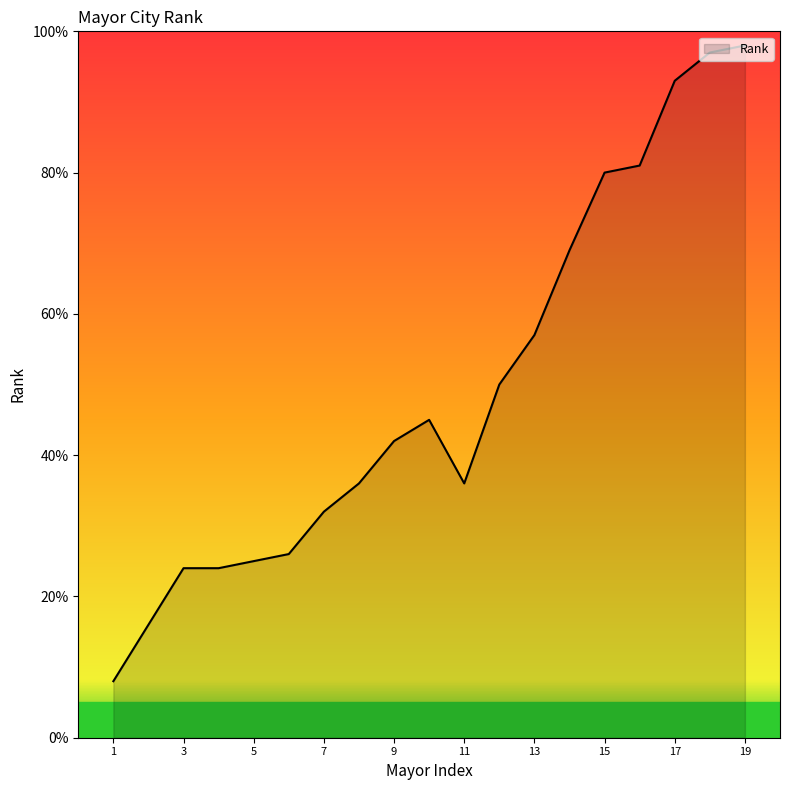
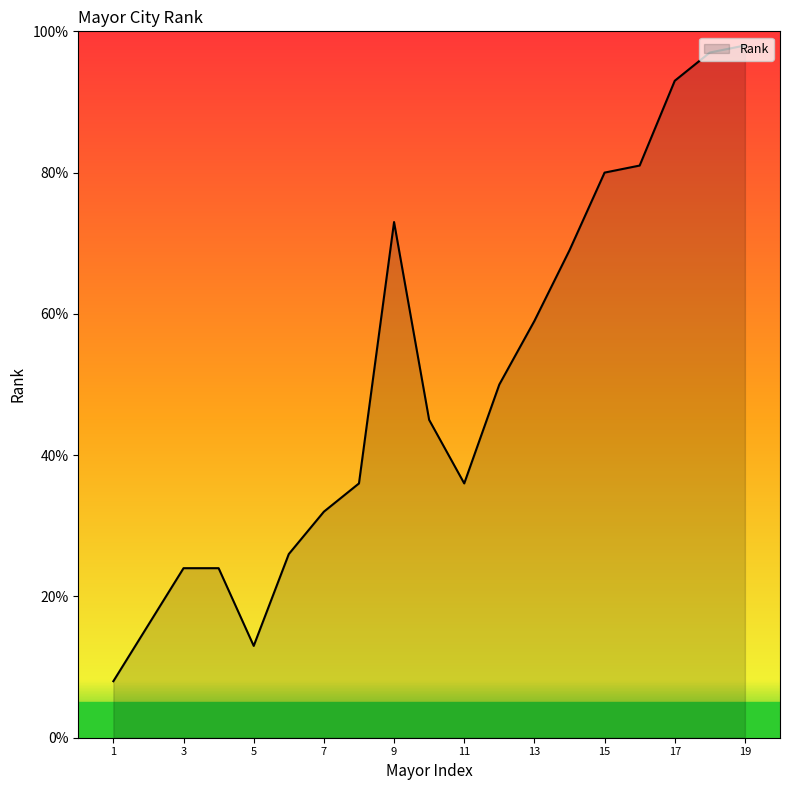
5: 25% -> 13%
9: 42% -> 73%
13: 57% -> 59%
